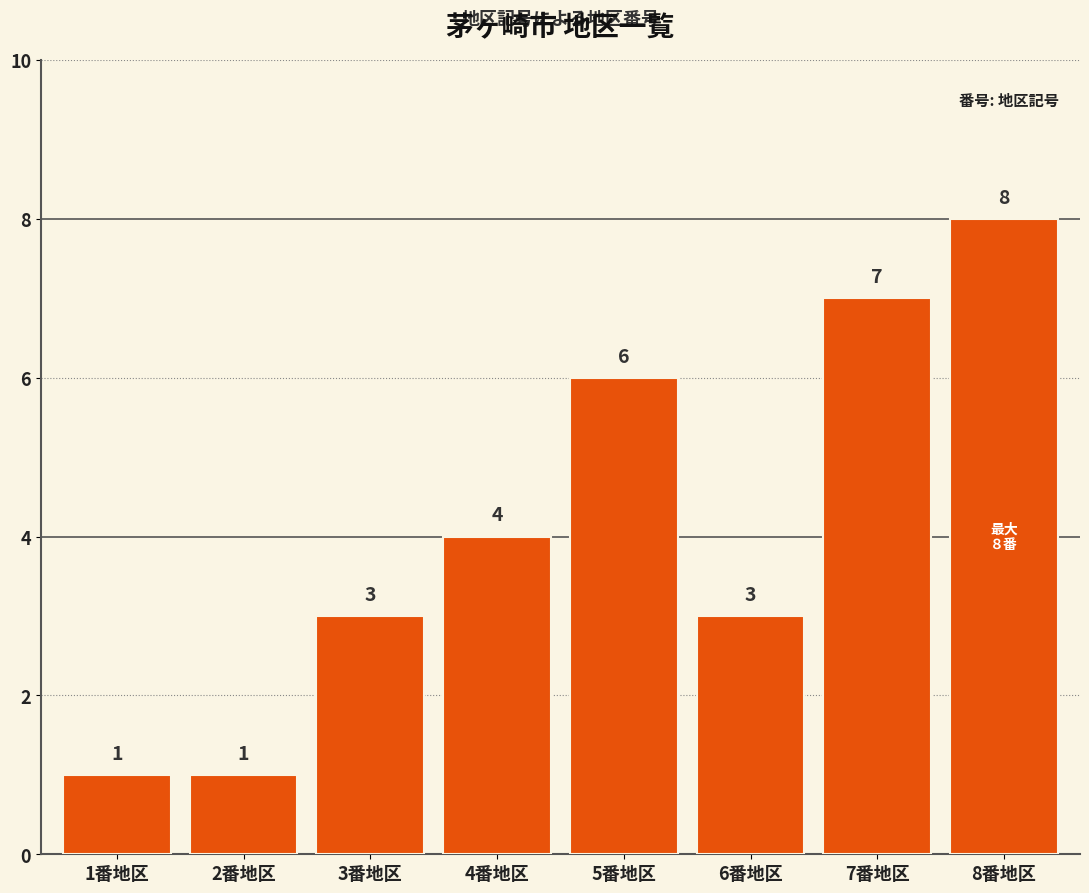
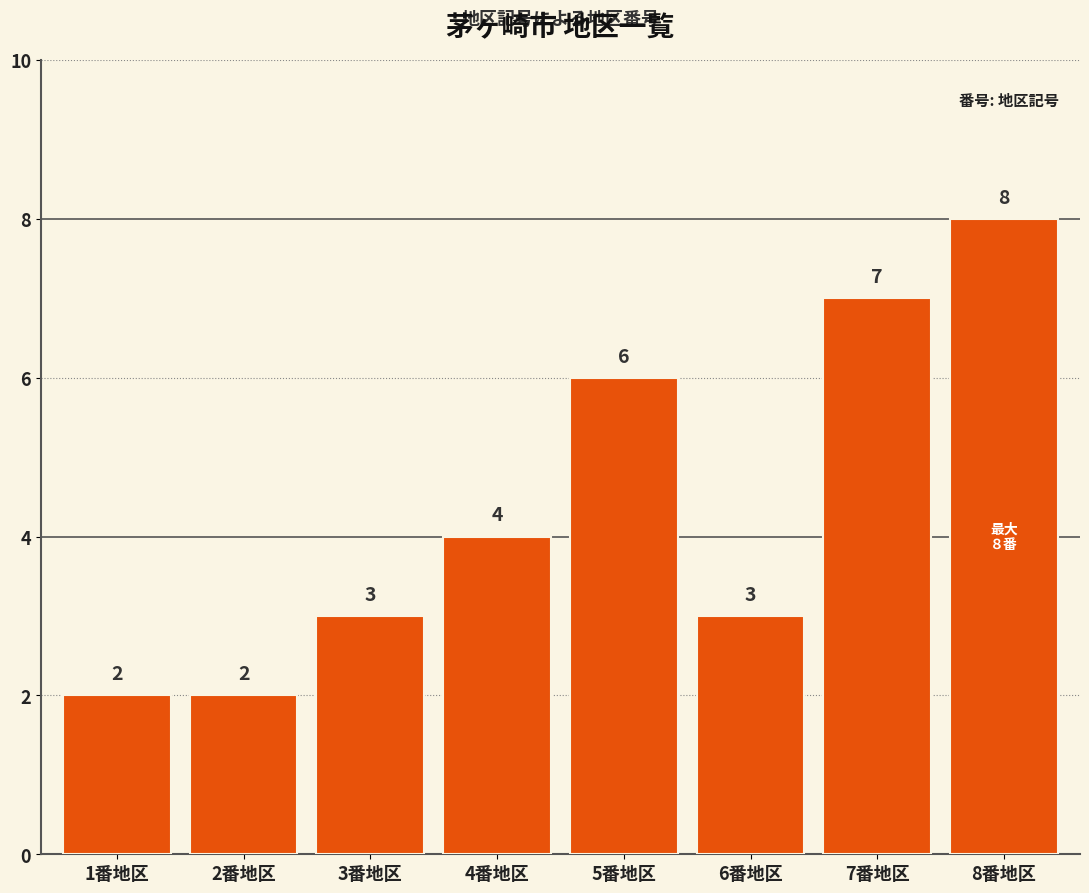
1番地区: 1 -> 2
2番地区: 1 -> 2
